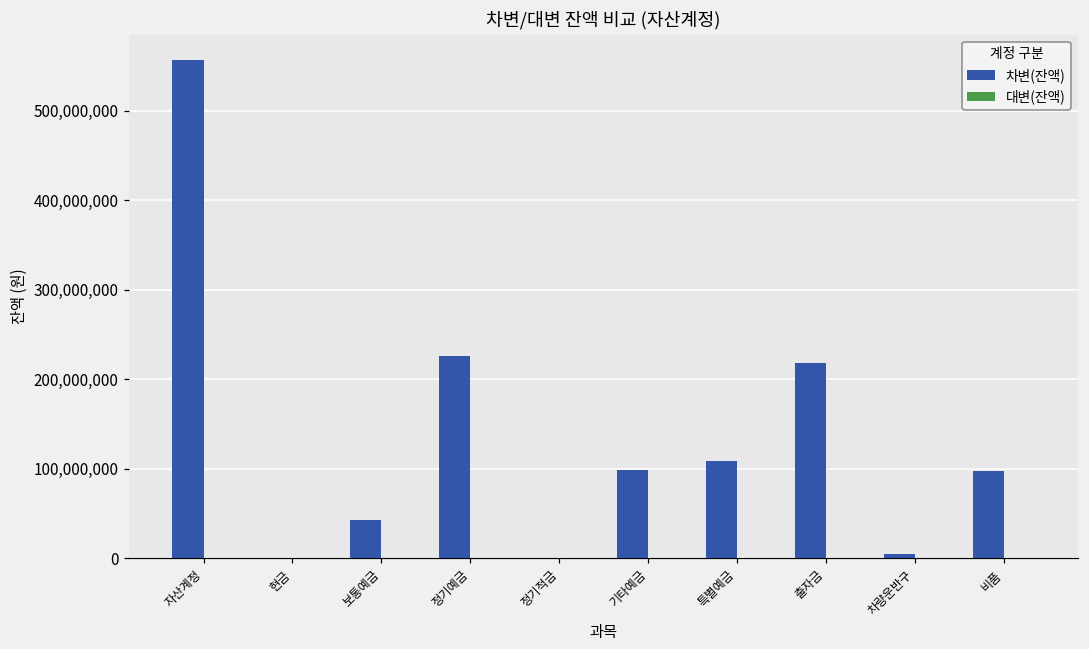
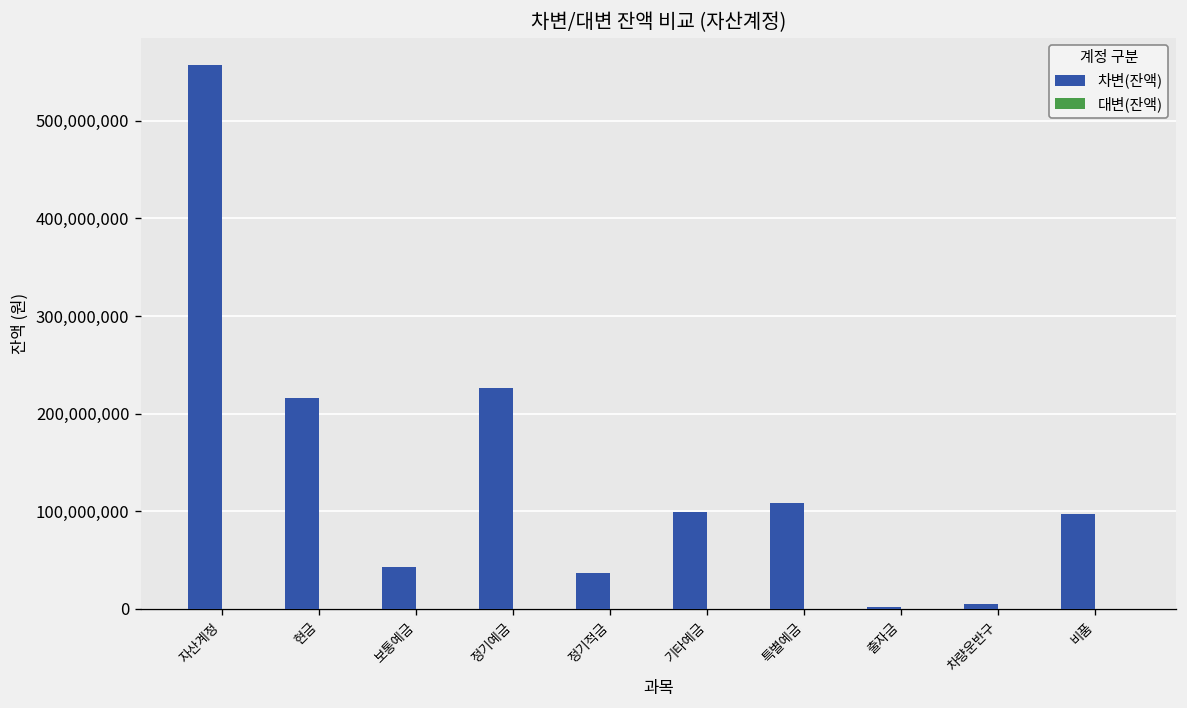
차변(잔액), 현금: 0 -> 220,000,000
차변(잔액), 정기적금: 0 -> 40,000,000
차변(잔액), 출자금: 220,000,000 -> 0
